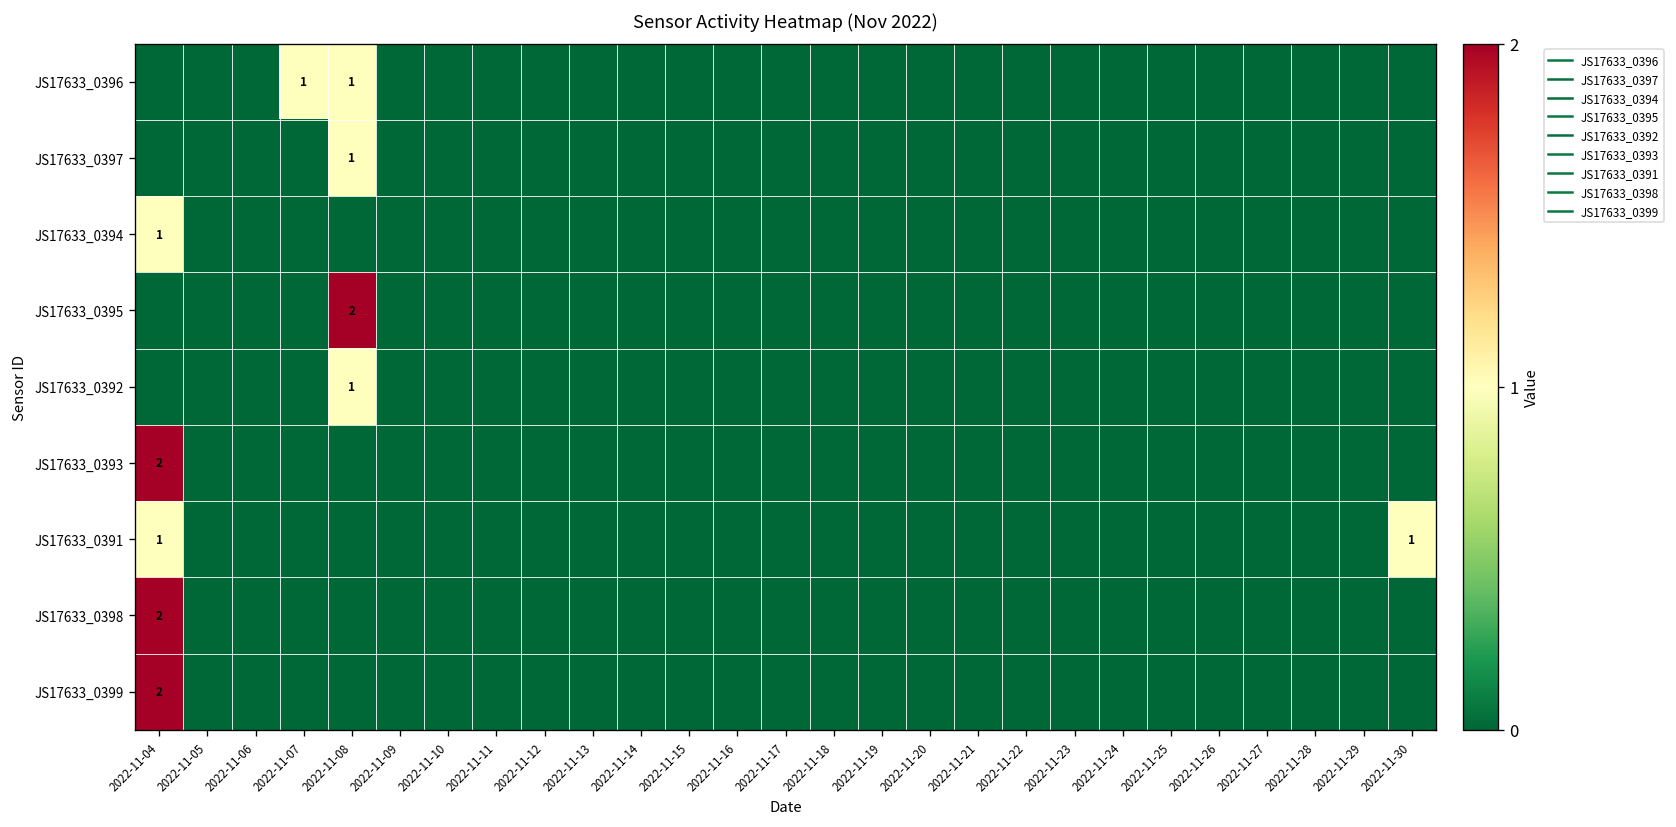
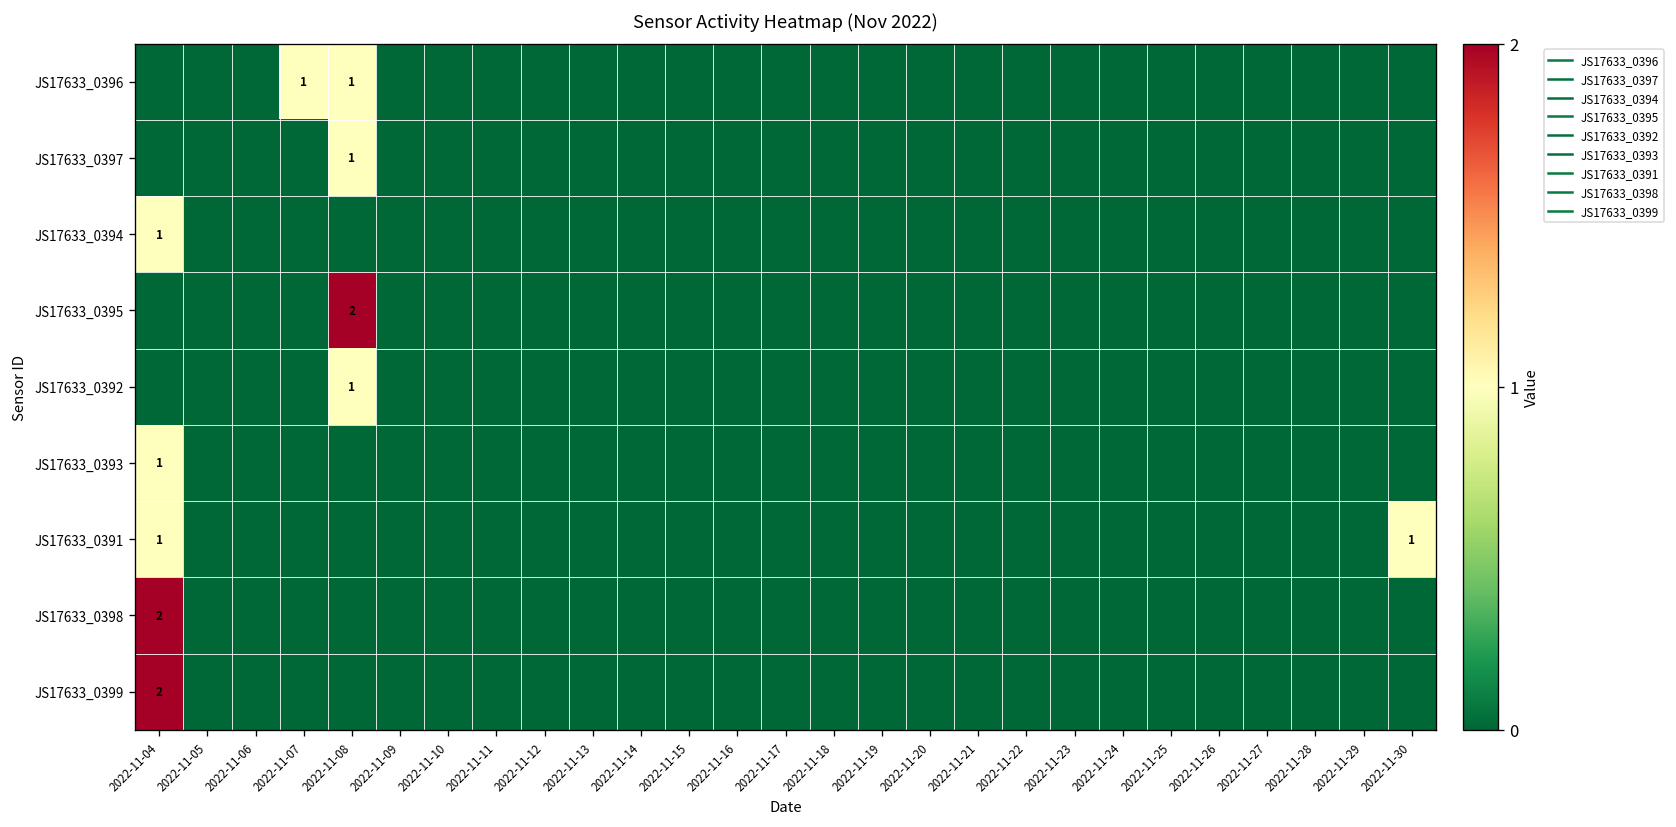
JS17633_0393, 2022-11-04: 2 -> 1
